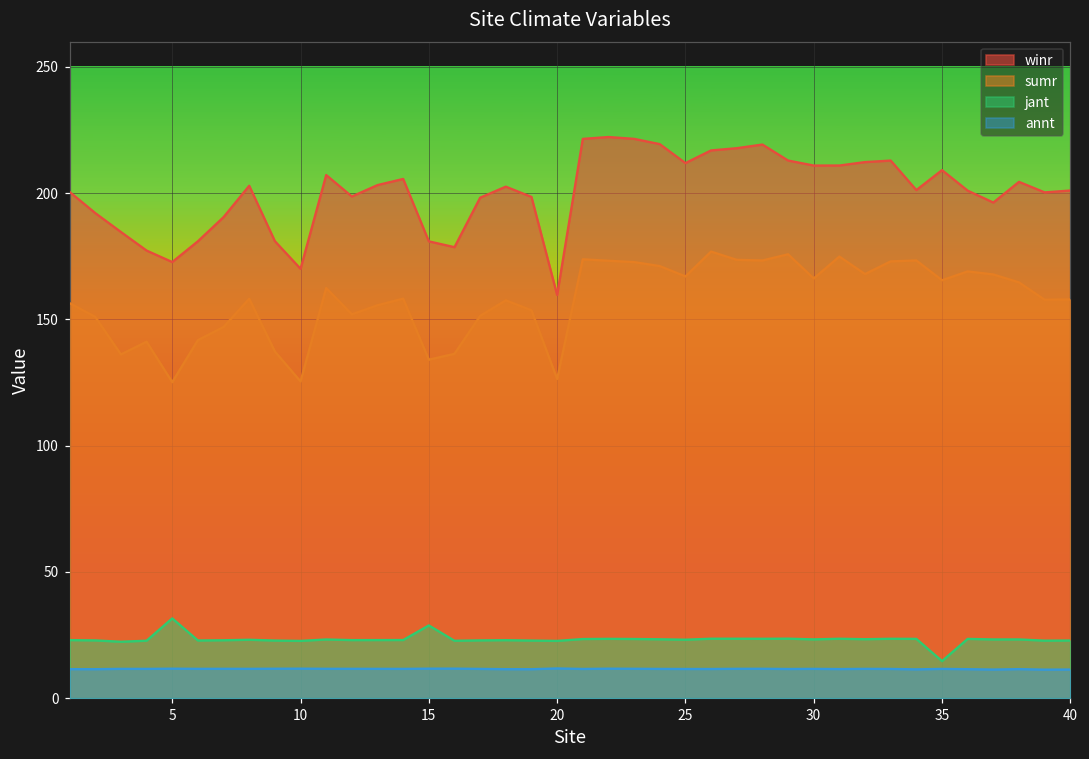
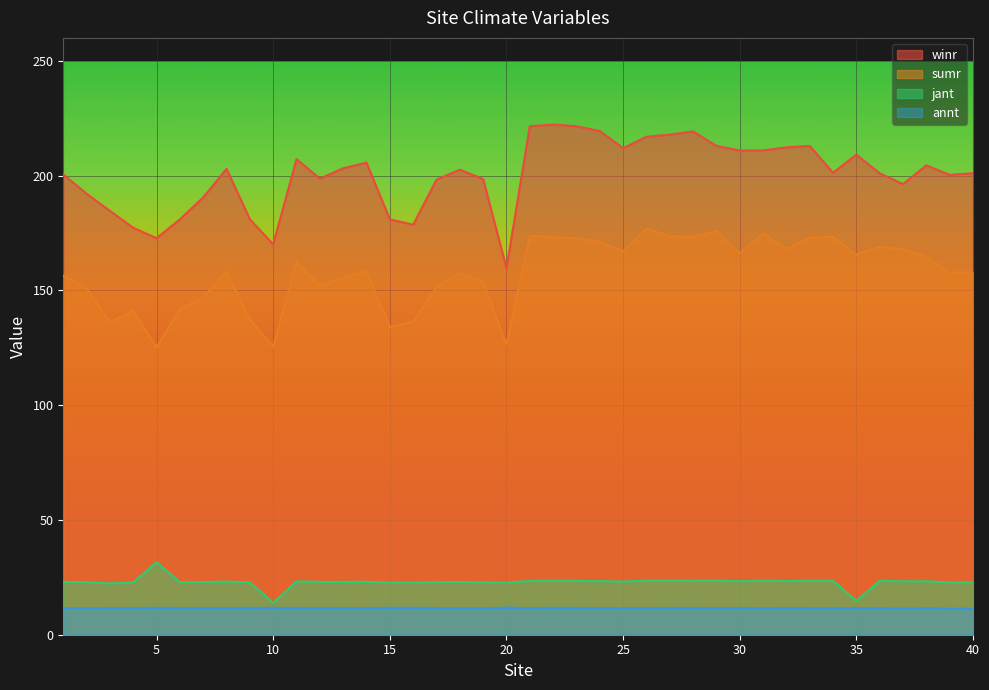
jant, 10: 23 -> 14
jant, 15: 29 -> 23
